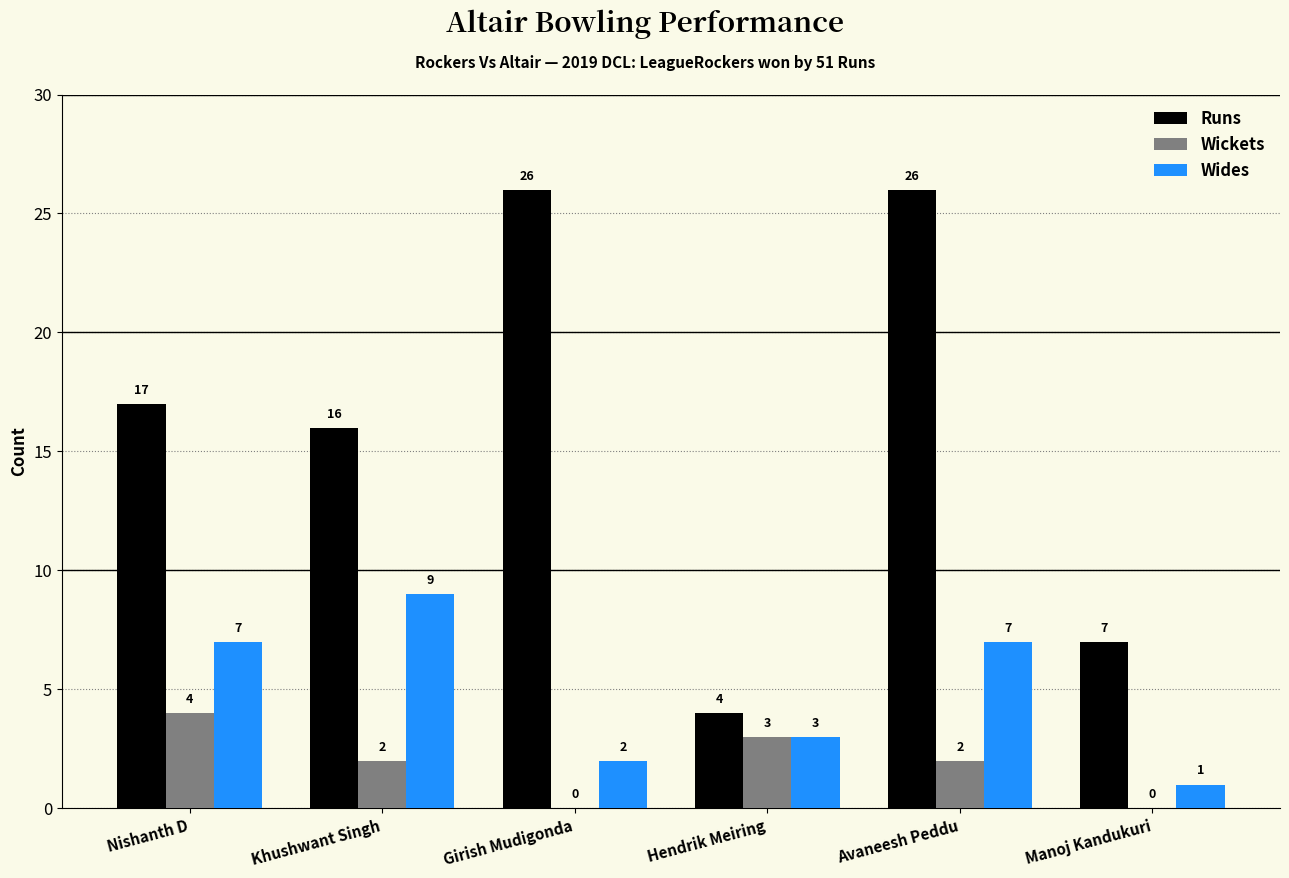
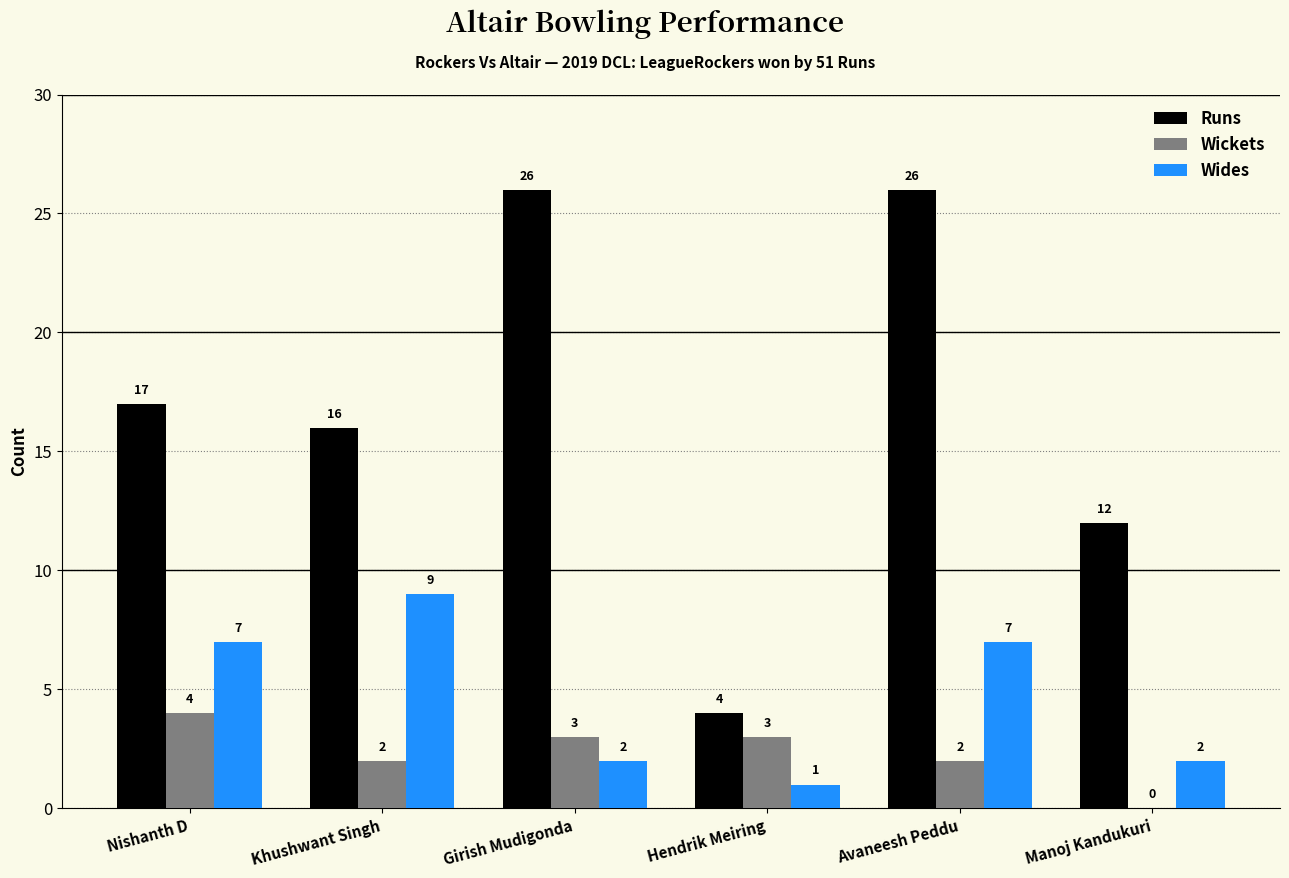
Wickets, Girish Mudigonda: 0 -> 3
Wides, Hendrik Meiring: 3 -> 1
Runs, Manoj Kandukuri: 7 -> 12
Wides, Manoj Kandukuri: 1 -> 2
